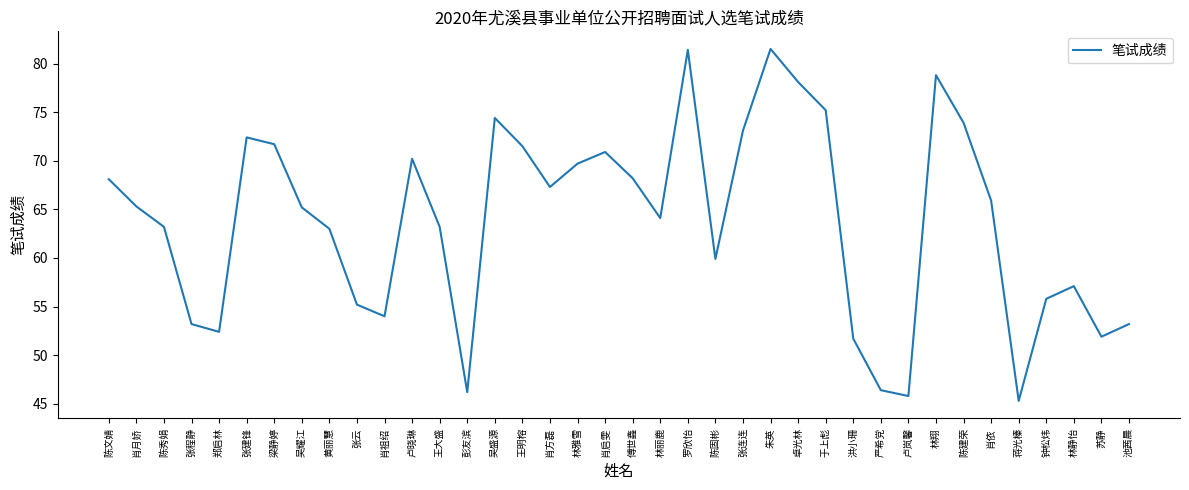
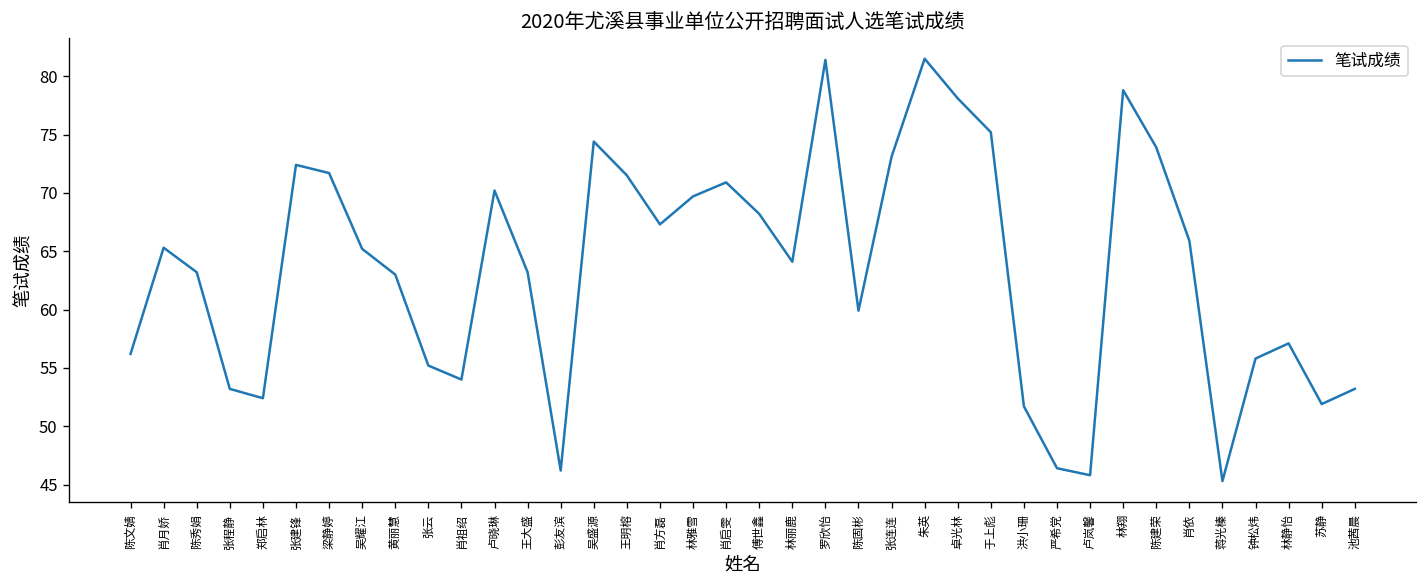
陈文婧: 68 -> 56
